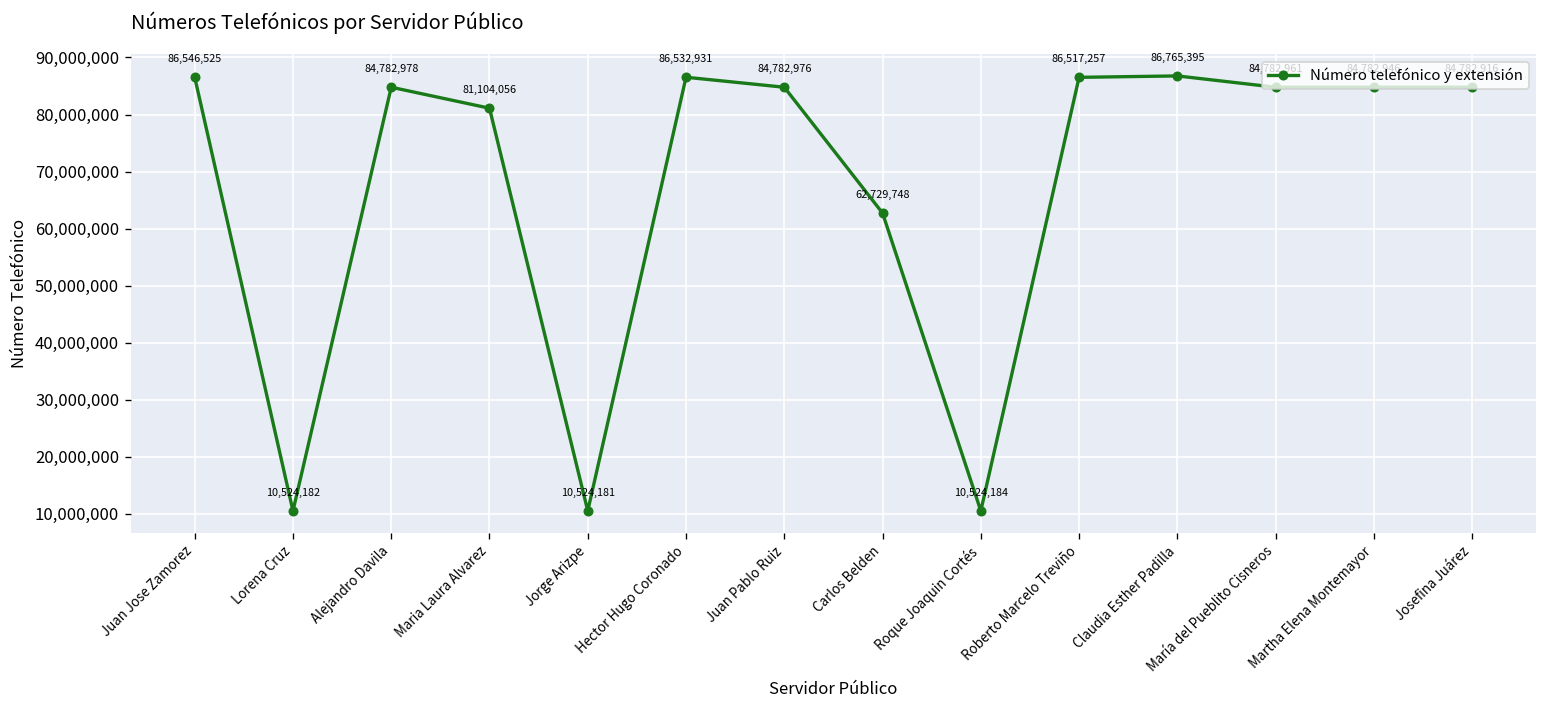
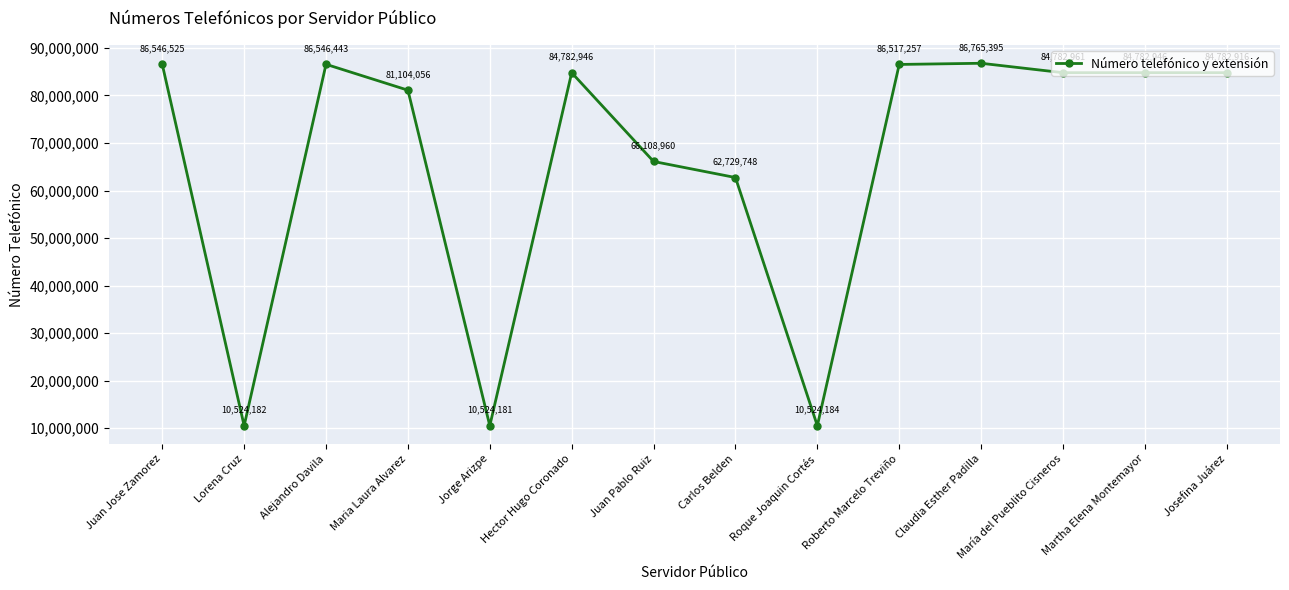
Alejandro Davila: 84,782,978 -> 86,546,443
Hector Hugo Coronado: 86,532,931 -> 84,782,946
Juan Pablo Ruiz: 84,782,976 -> 66,108,960
